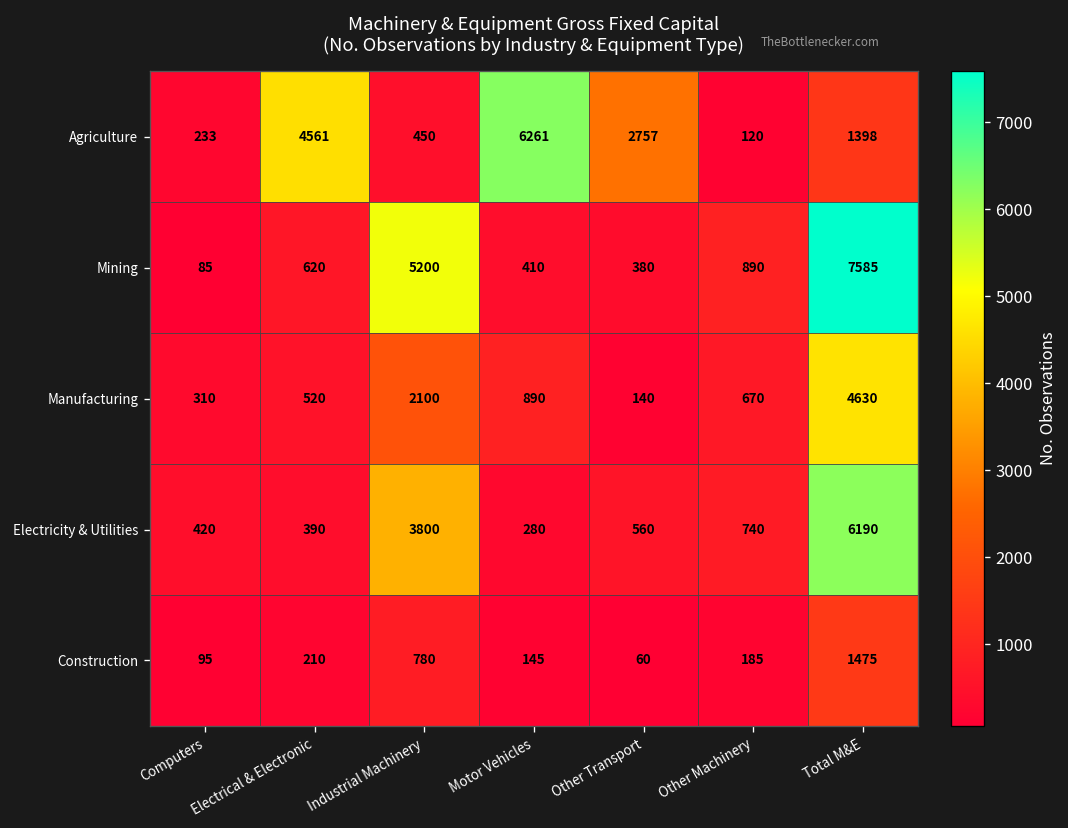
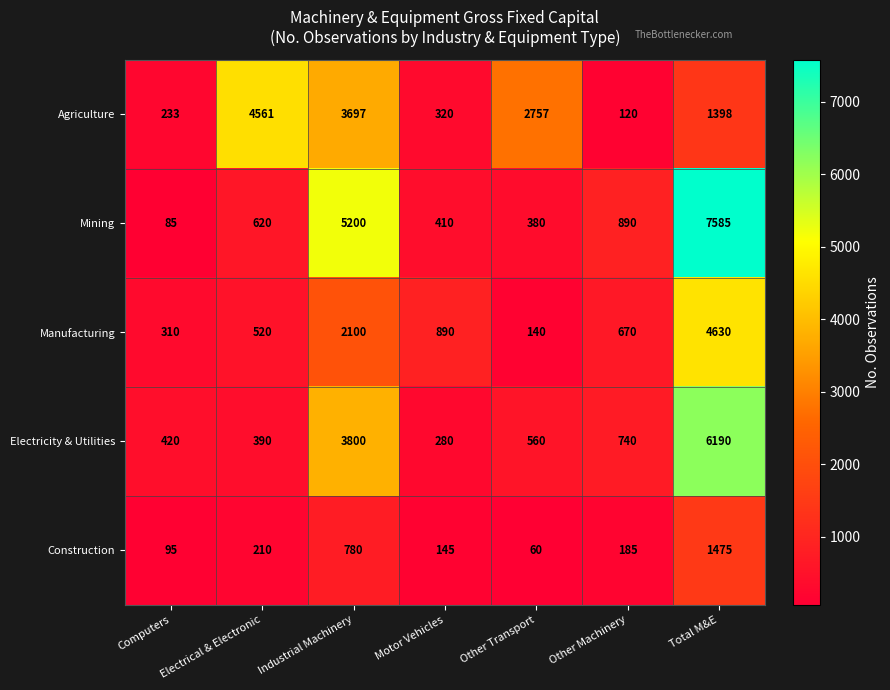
Agriculture, Industrial Machinery: 450 -> 3697
Agriculture, Motor Vehicles: 6261 -> 320
